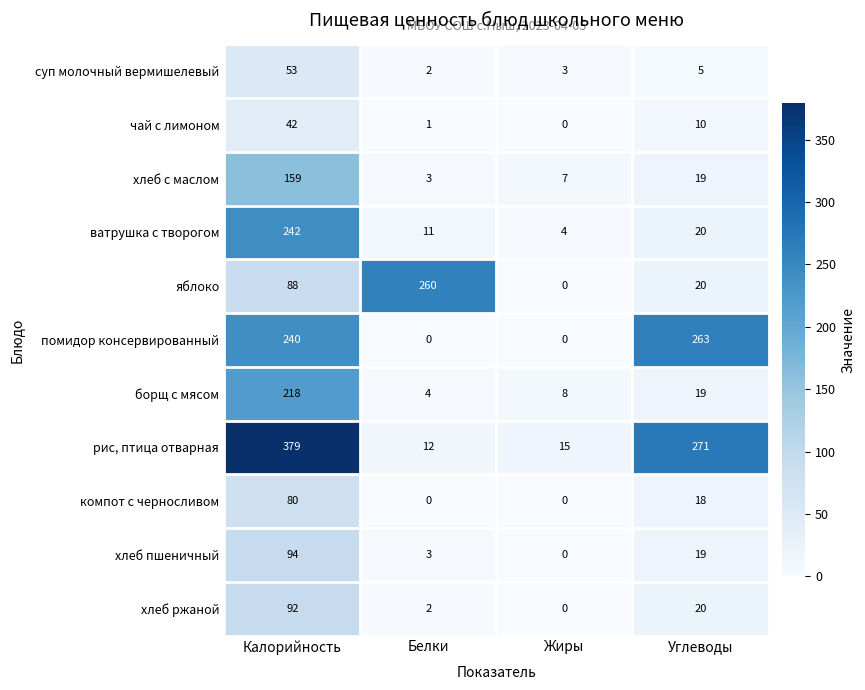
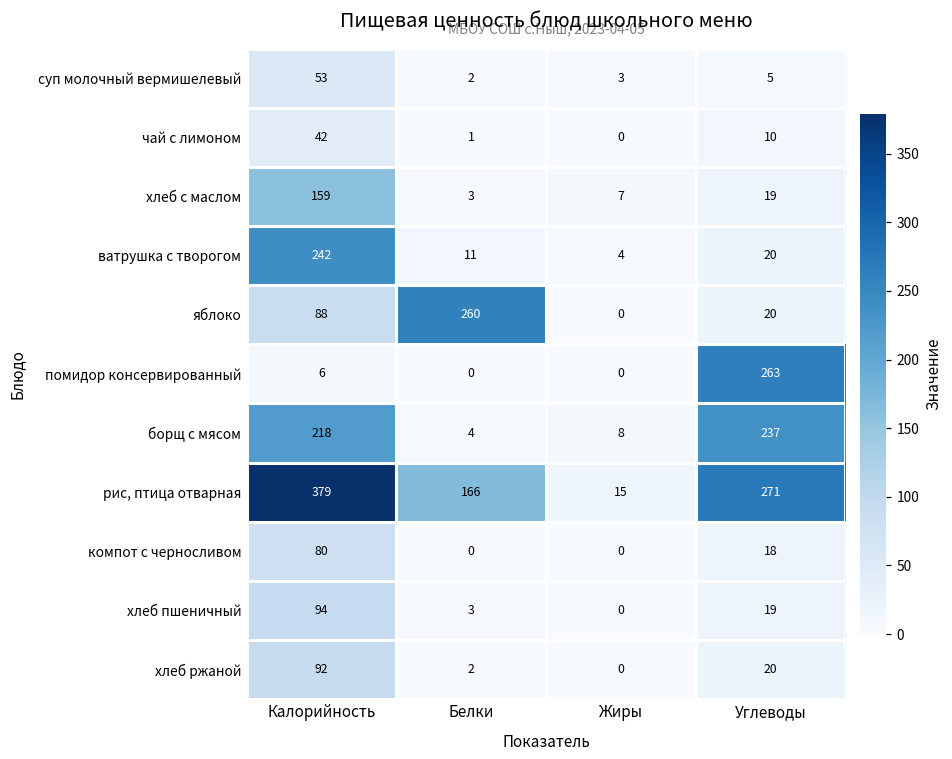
помидор консервированный, Калорийность: 240 -> 6
борщ с мясом, Углеводы: 19 -> 237
рис, птица отварная, Белки: 12 -> 166
